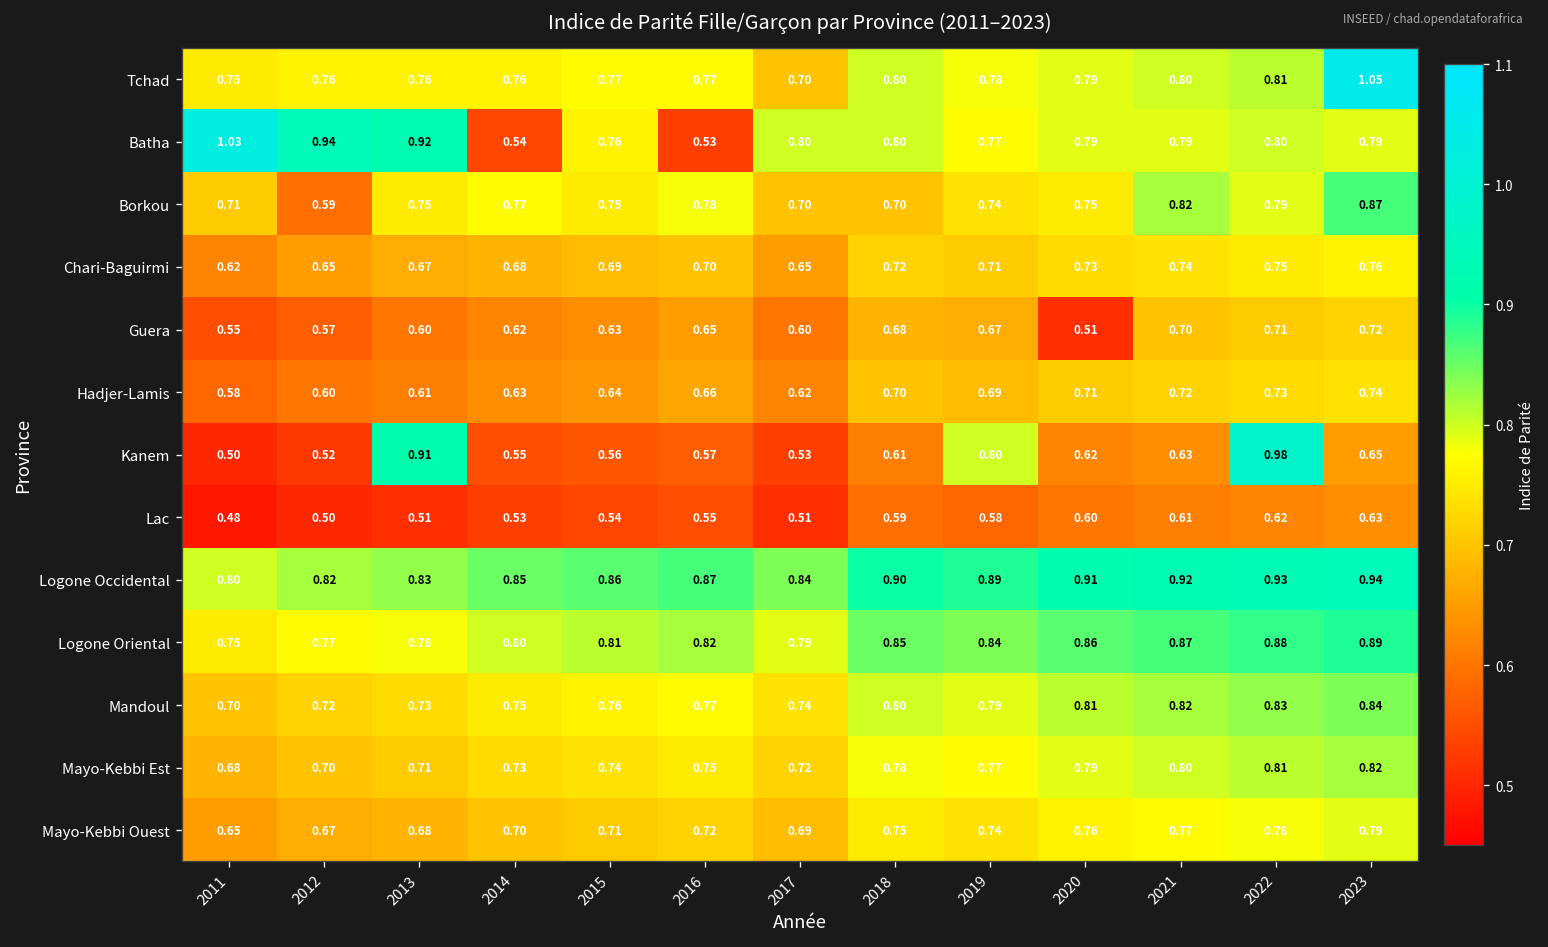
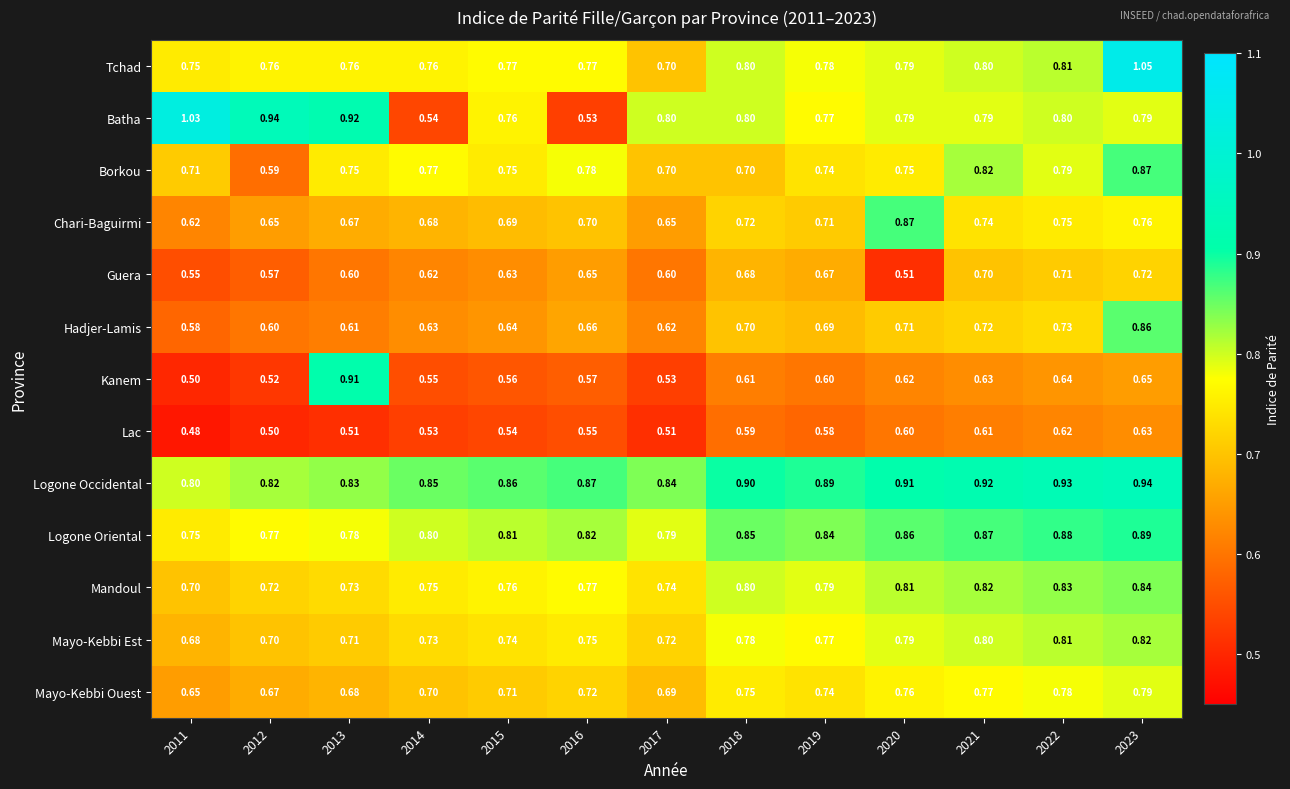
Chari-Baguirmi, 2020: 0.73 -> 0.87
Hadjer-Lamis, 2023: 0.74 -> 0.86
Kanem, 2019: 0.80 -> 0.60
Kanem, 2022: 0.98 -> 0.64
